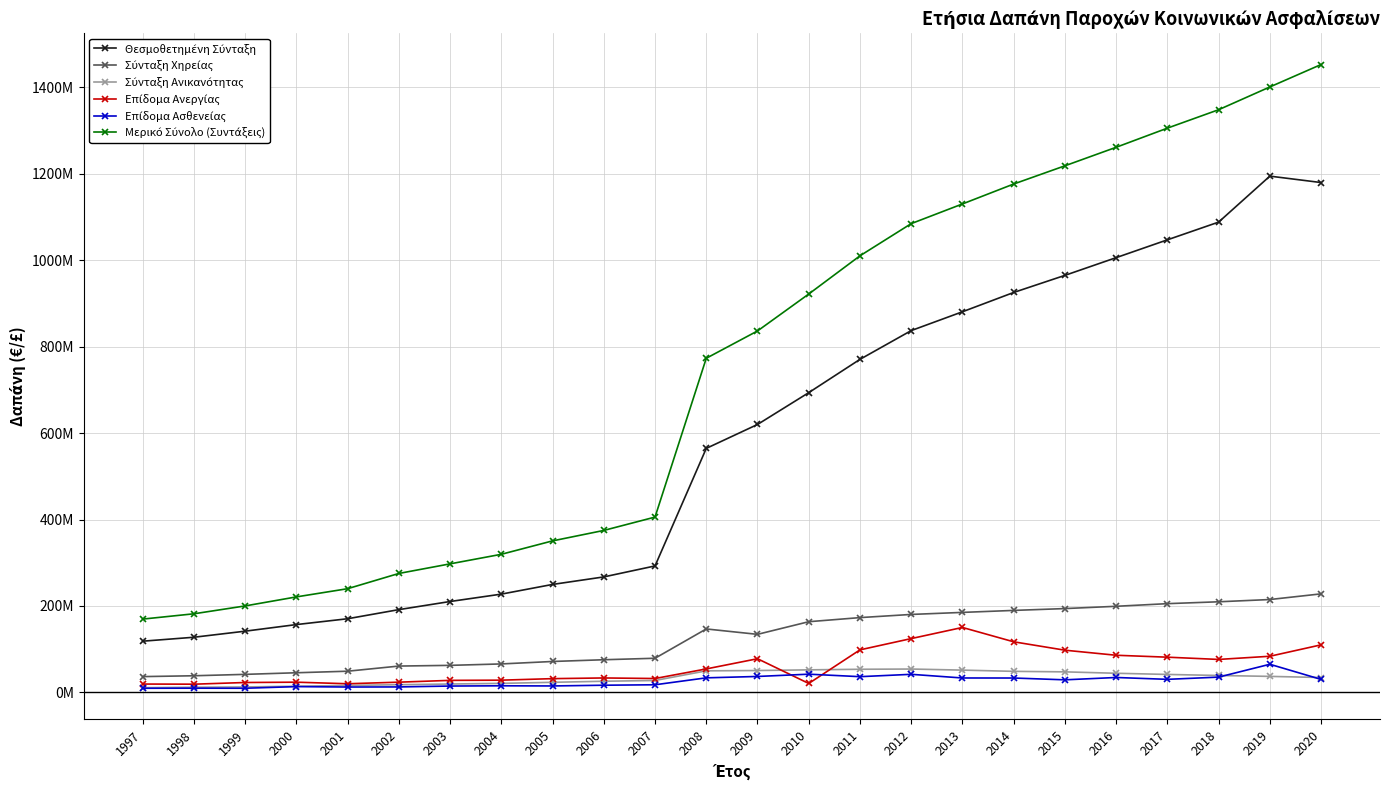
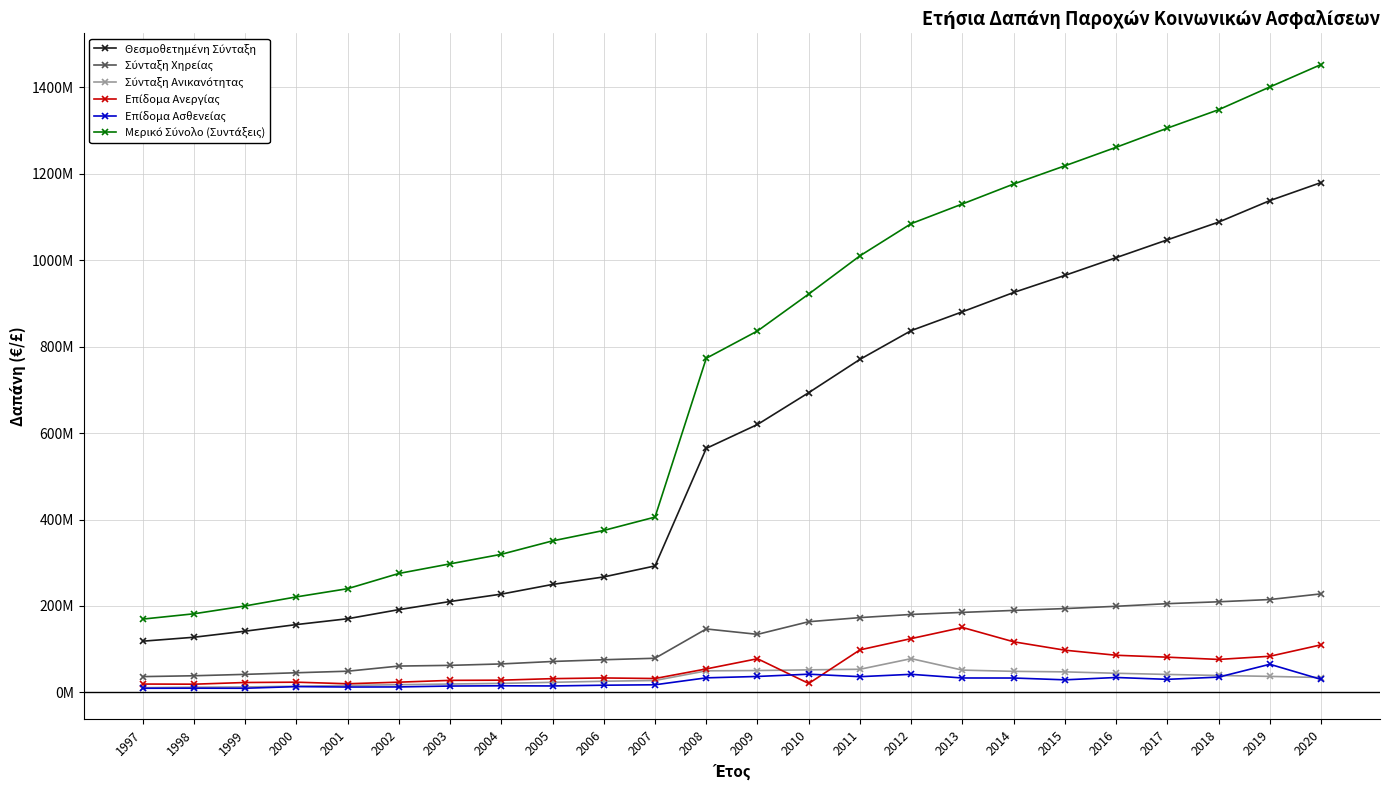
Σύνταξη Ανικανότητας, 2012: 50000000 -> 80000000
Θεσμοθετημένη Σύνταξη, 2019: 1190000000 -> 1140000000
